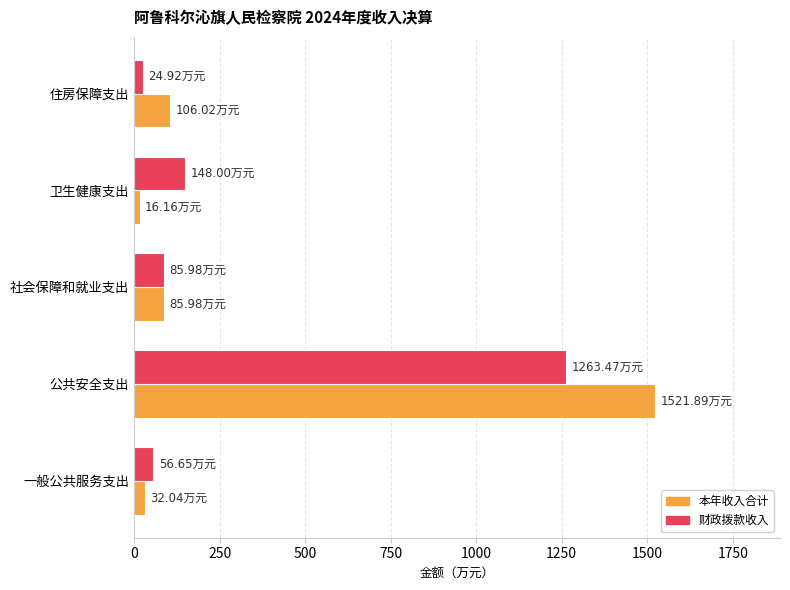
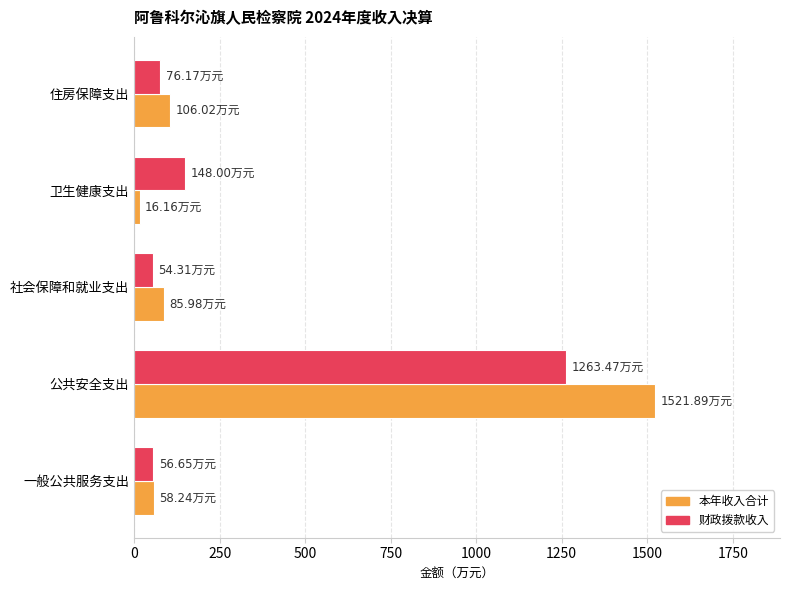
财政拨款收入, 住房保障支出: 24.92 -> 76.17
财政拨款收入, 社会保障和就业支出: 85.98 -> 54.31
本年收入合计, 一般公共服务支出: 32.04 -> 58.24
